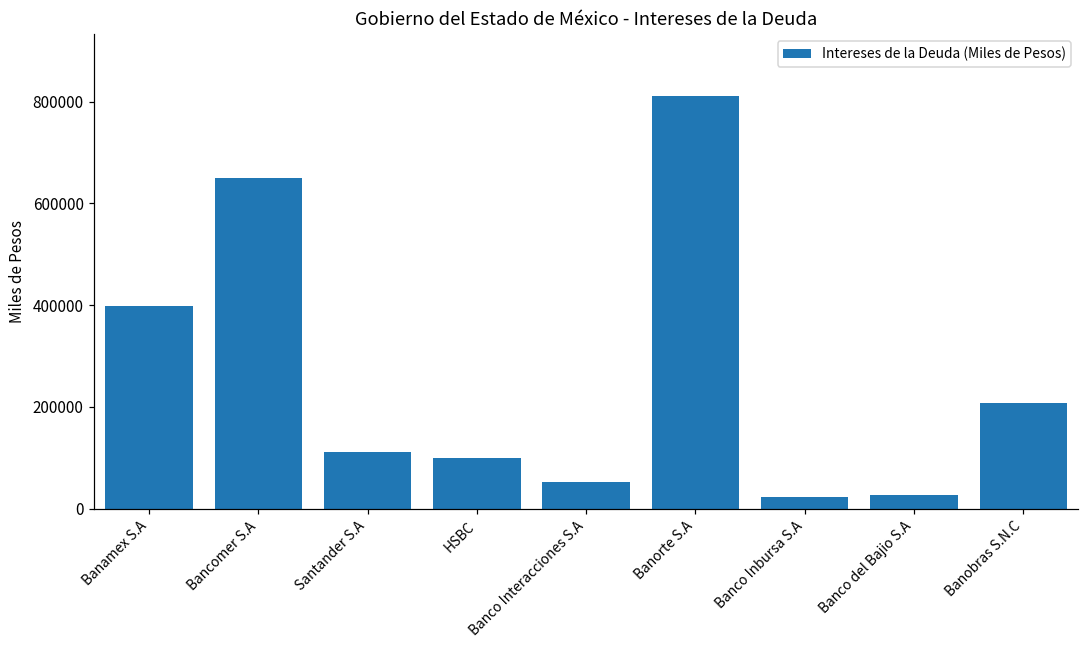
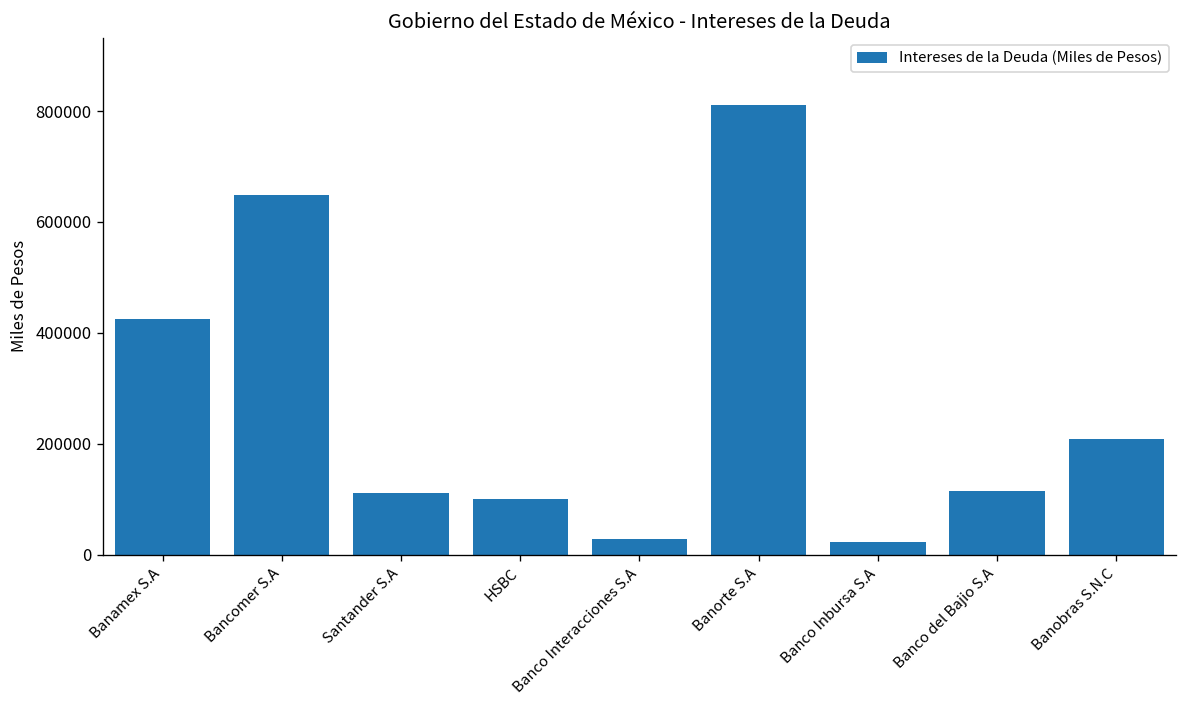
Banamex S.A: 400000 -> 420000
Banco Interacciones S.A: 50000 -> 30000
Banco del Bajio S.A: 30000 -> 120000
